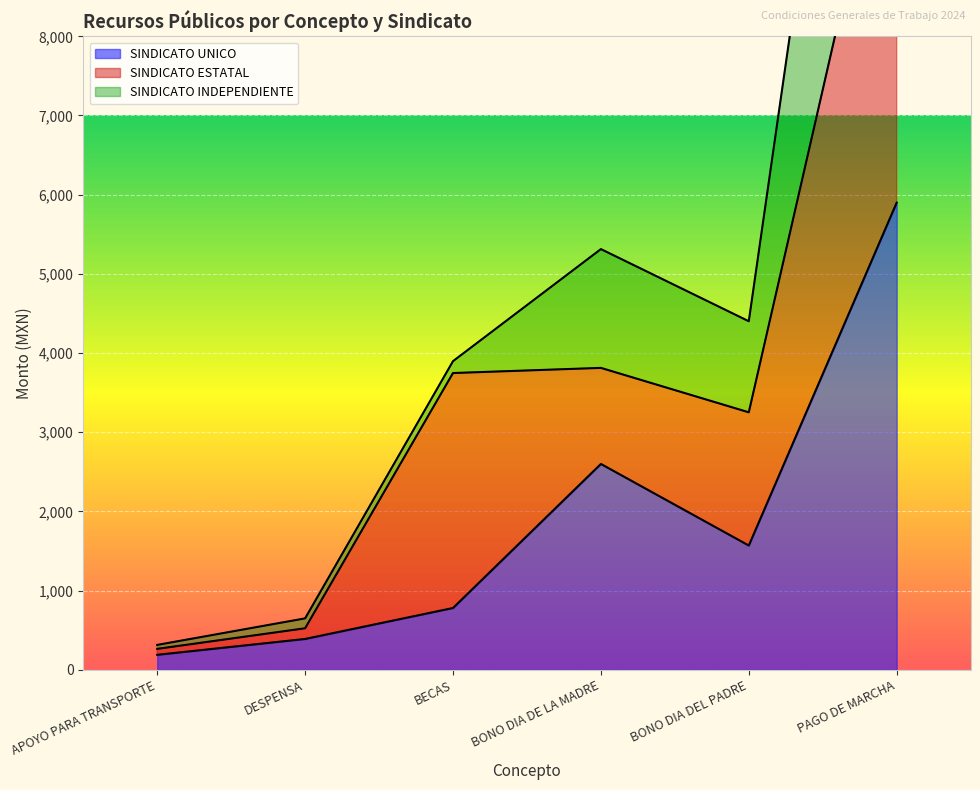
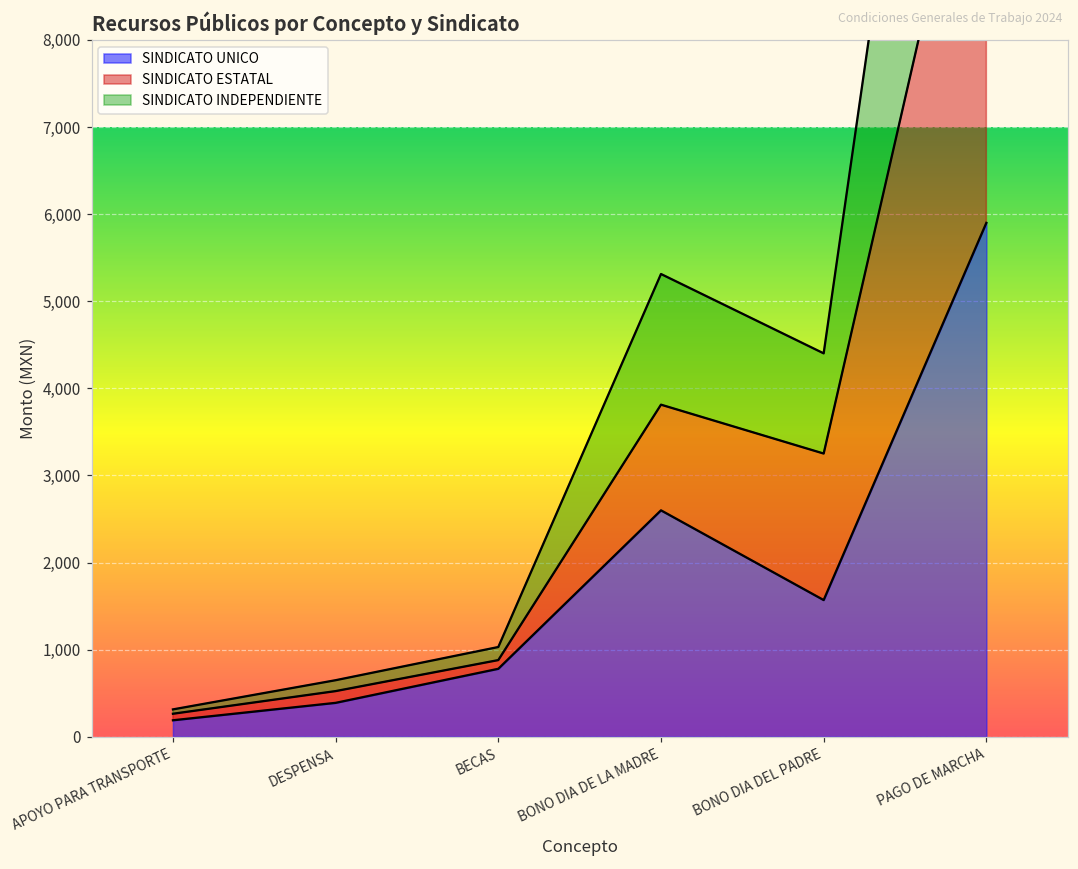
SINDICATO ESTATAL, BECAS: 3,000 -> 100
